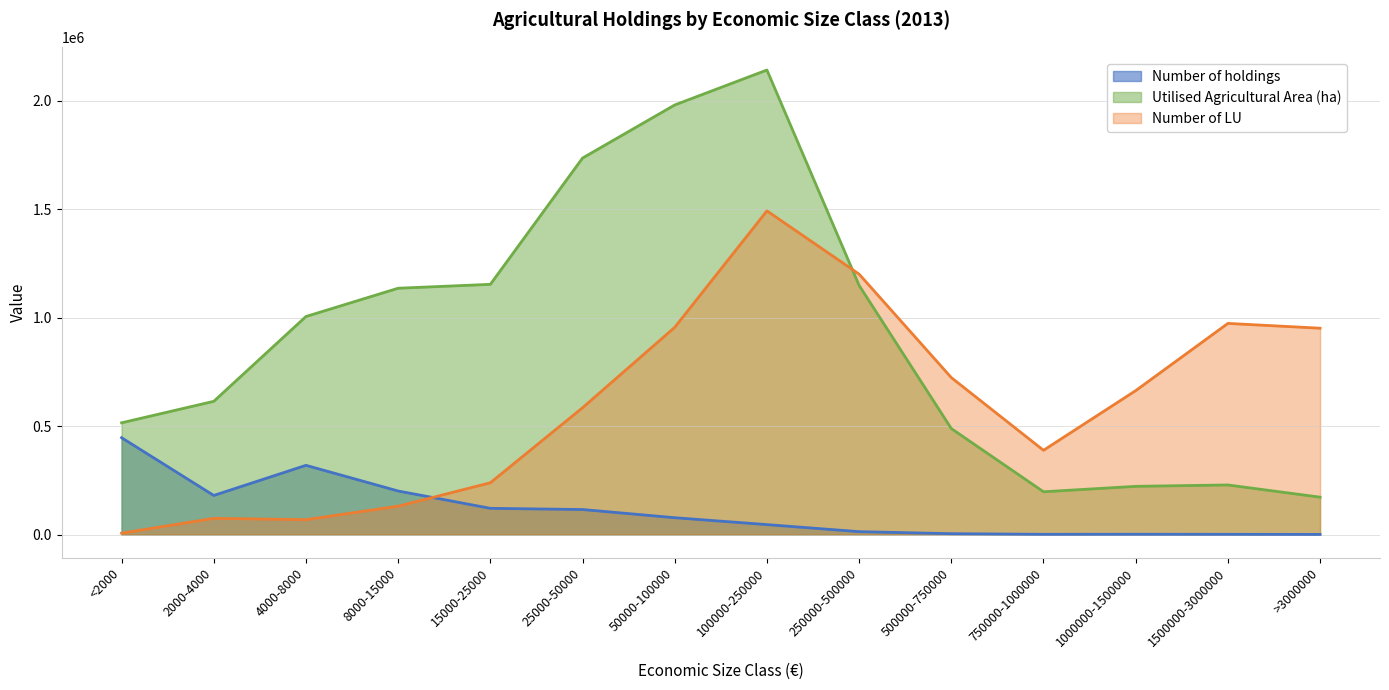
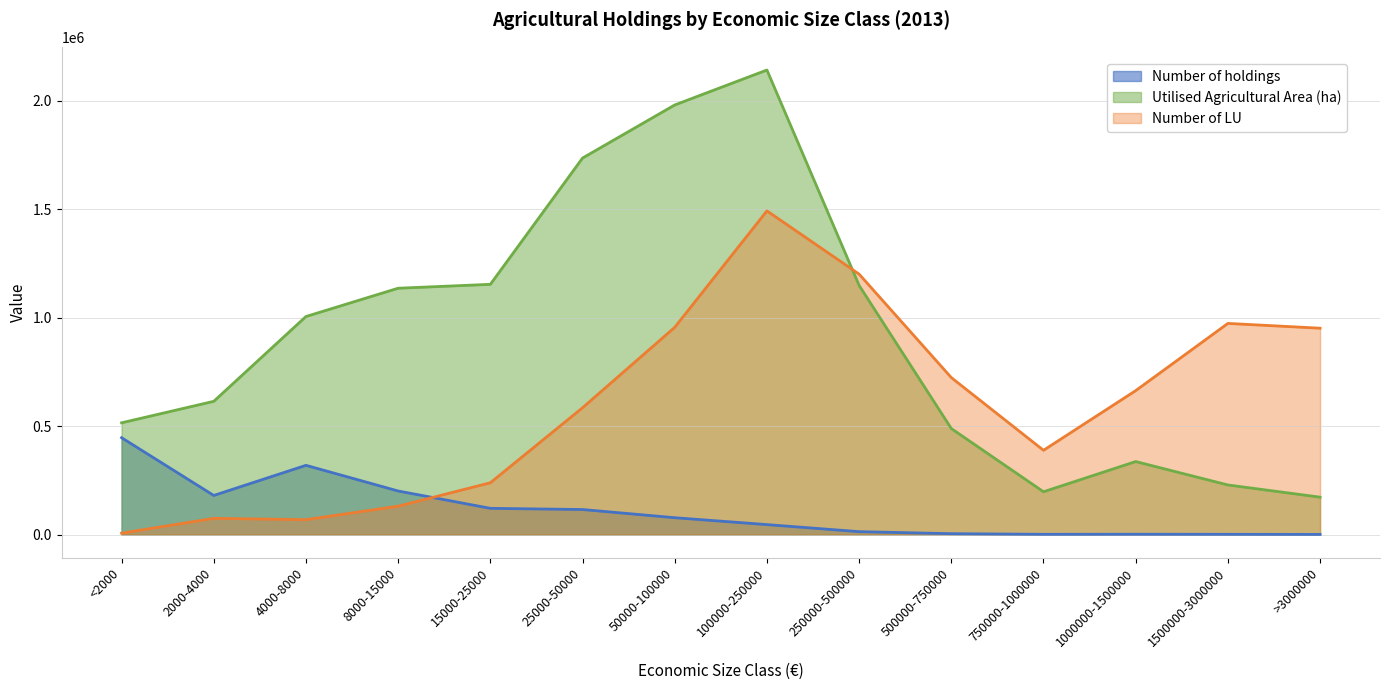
Utilised Agricultural Area (ha), 1000000-1500000: 220000 -> 340000
